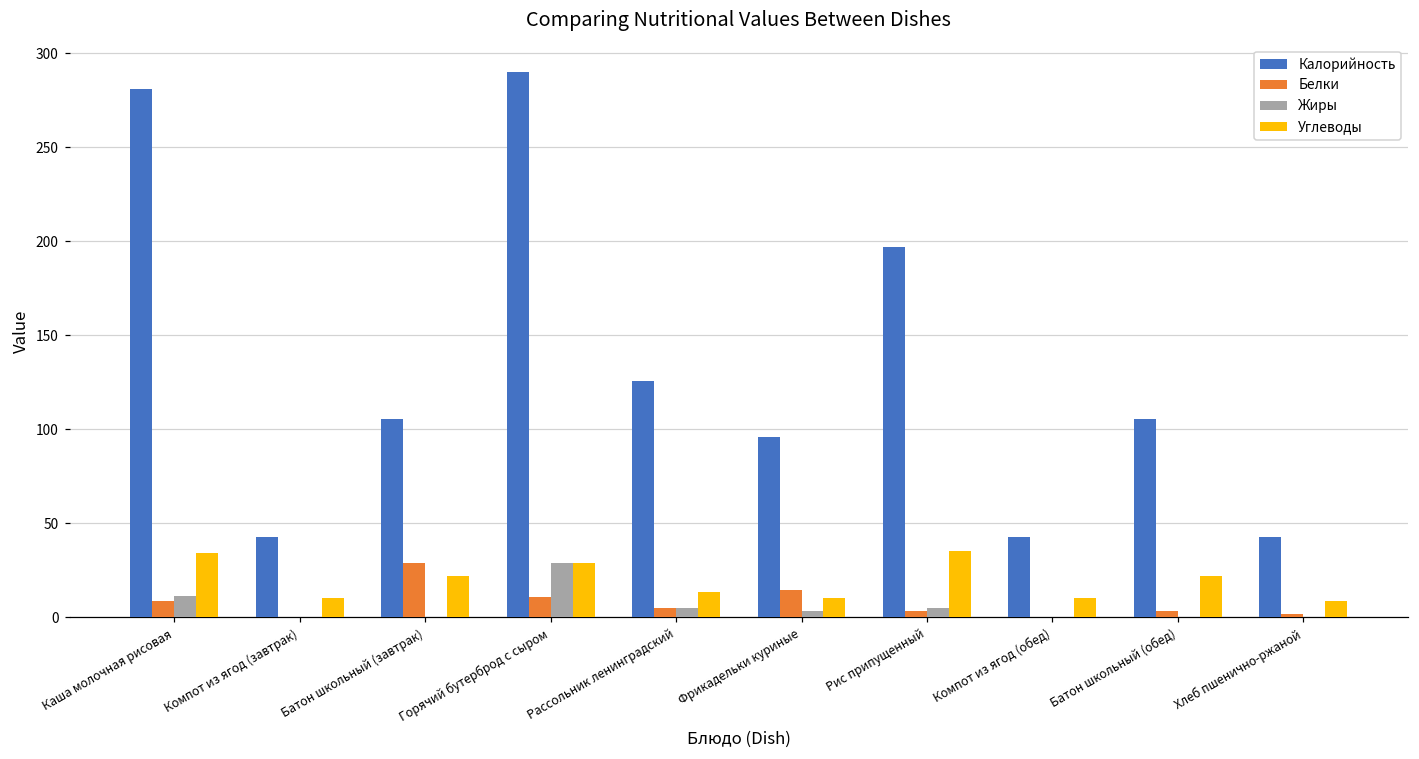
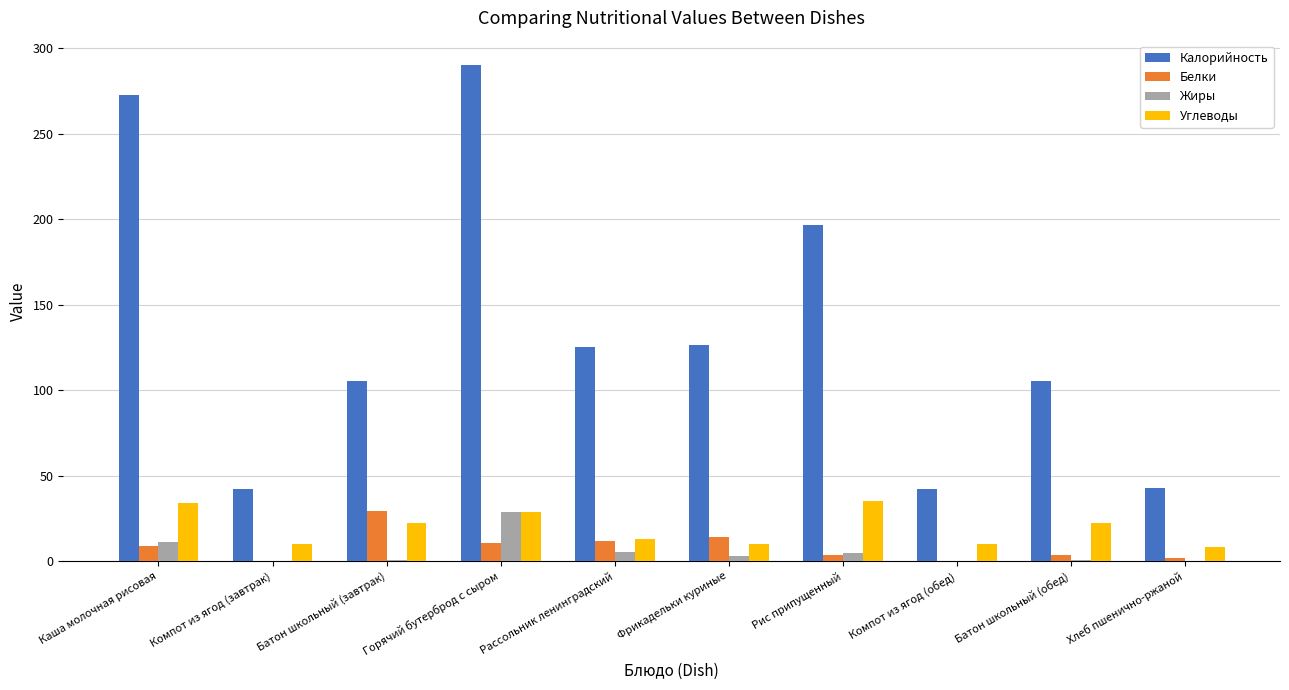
Калорийность, Каша молочная рисовая: 281 -> 273
Белки, Рассольник ленинградский: 5 -> 12
Калорийность, Фрикадельки куриные: 96 -> 126
